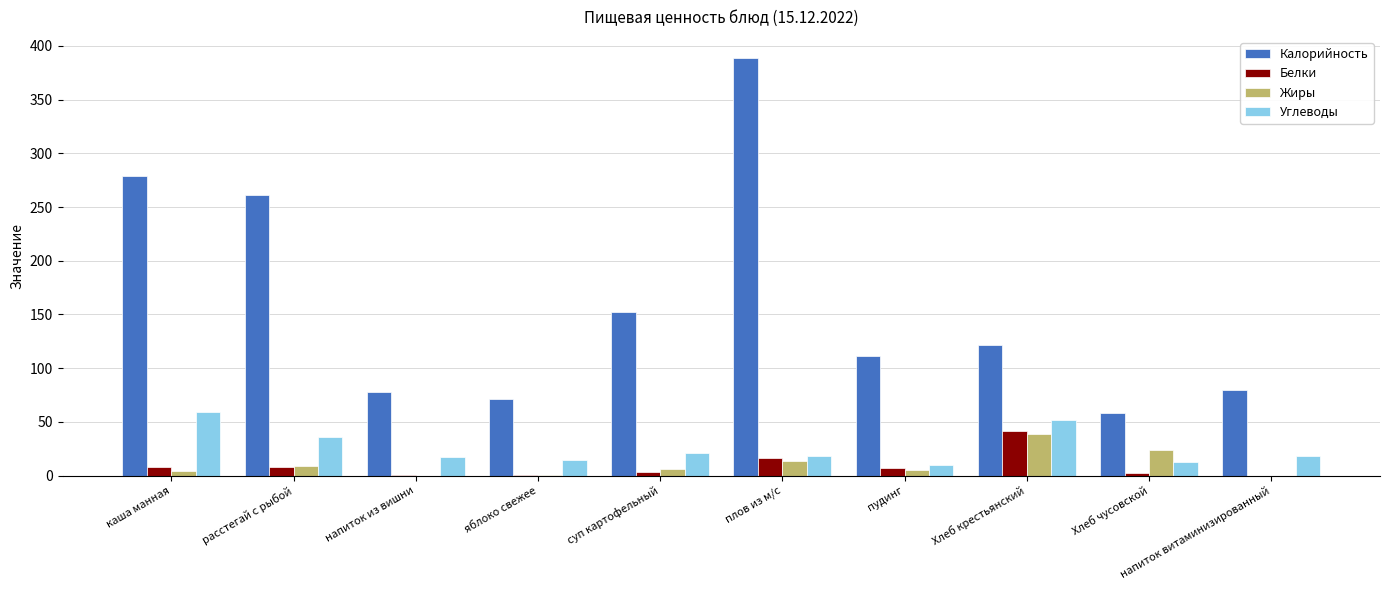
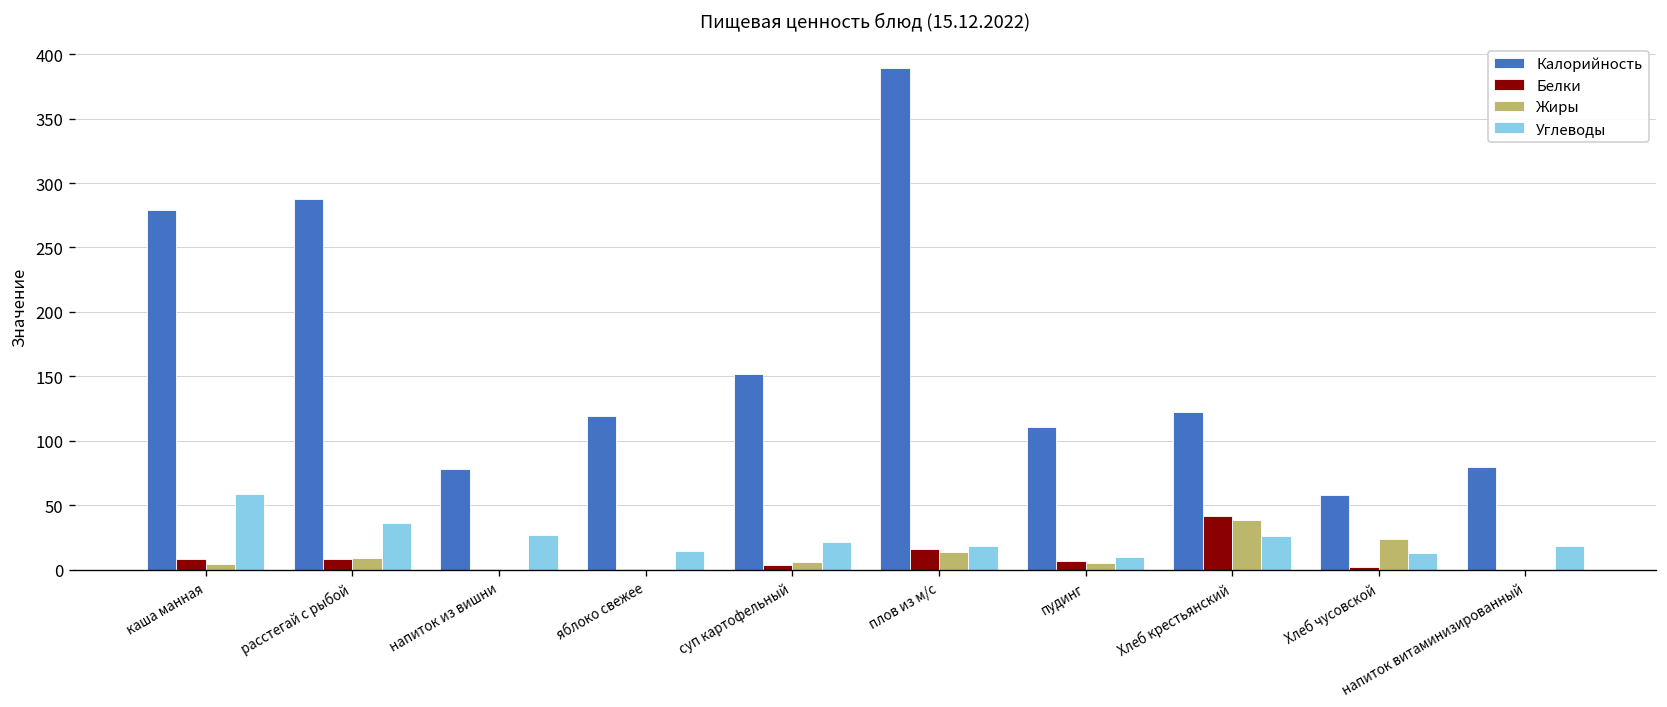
Калорийность, расстегай с рыбой: 261 -> 288
Углеводы, напиток из вишни: 18 -> 27
Калорийность, яблоко свежее: 71 -> 119
Углеводы, Хлеб крестьянский: 52 -> 26
